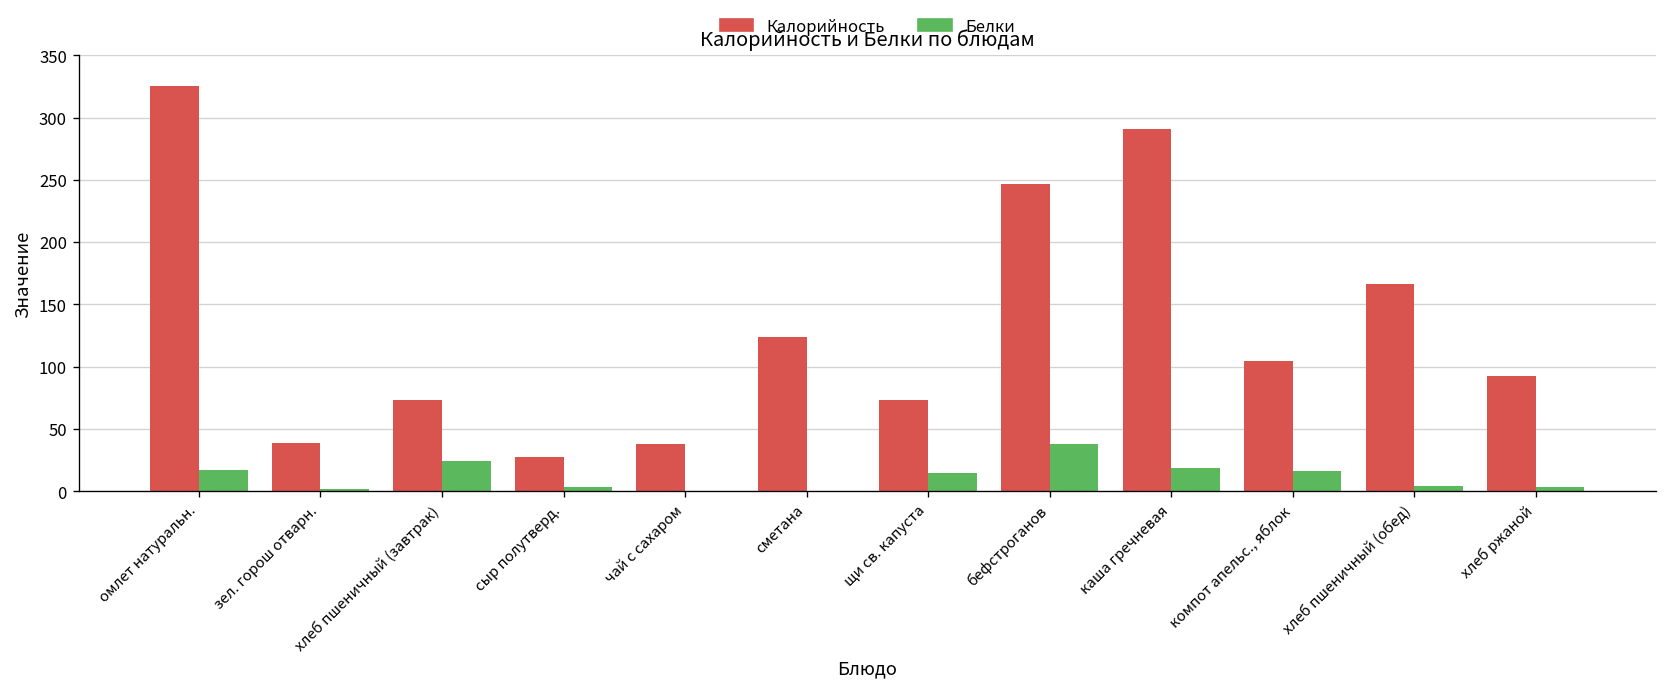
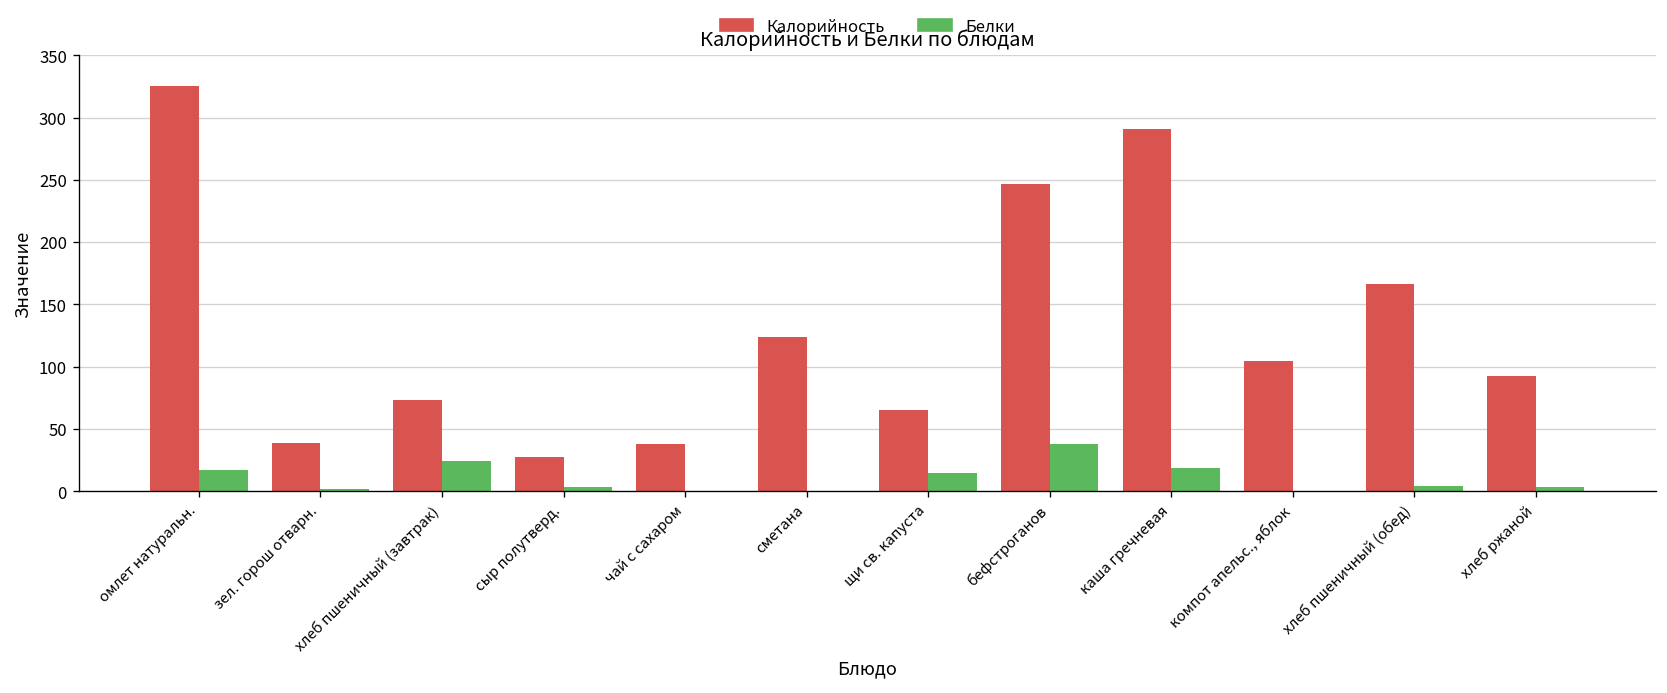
Калорийность, щи св. капуста: 73 -> 65
Белки, компот апельс., яблок: 17 -> 1
